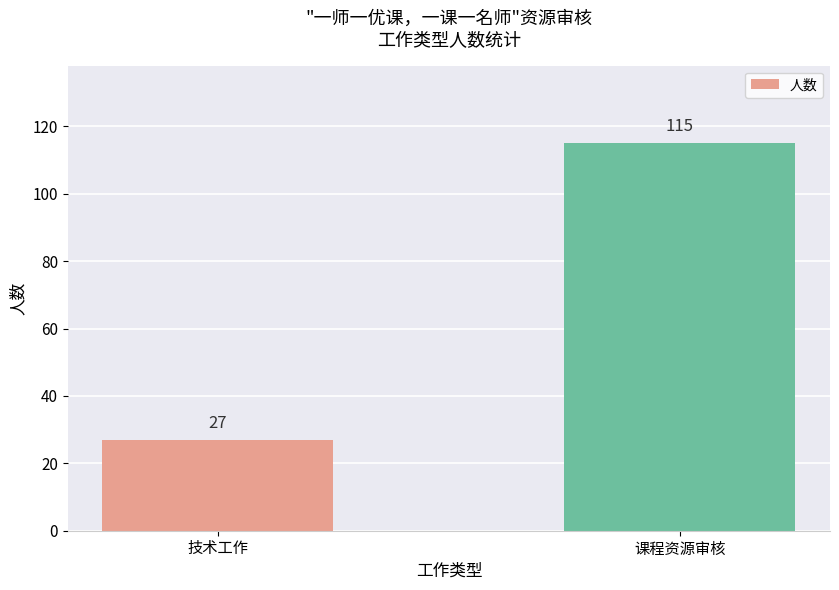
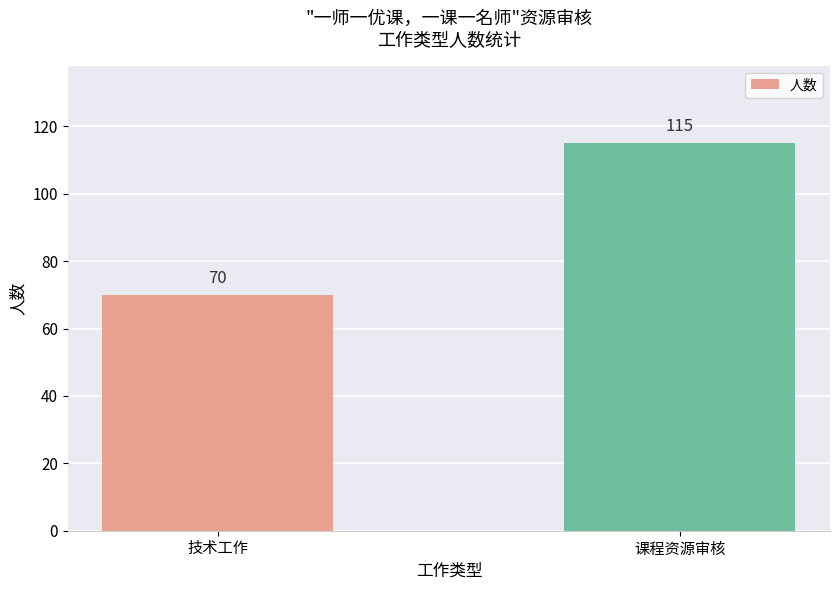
技术工作: 27 -> 70
